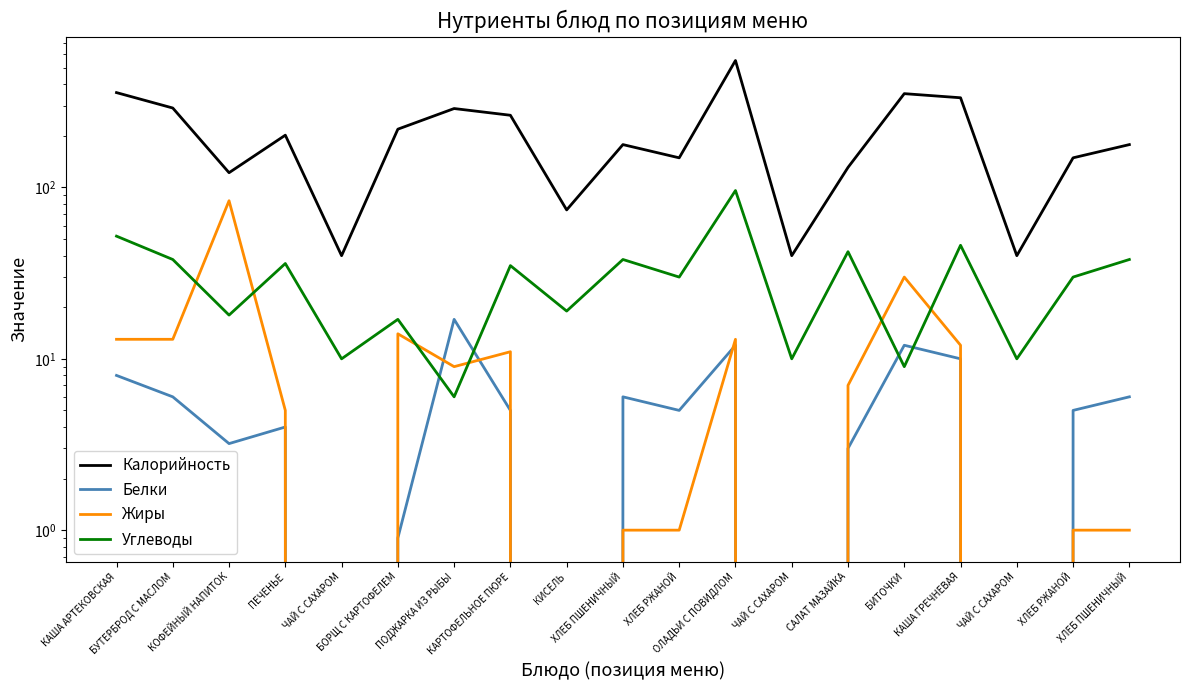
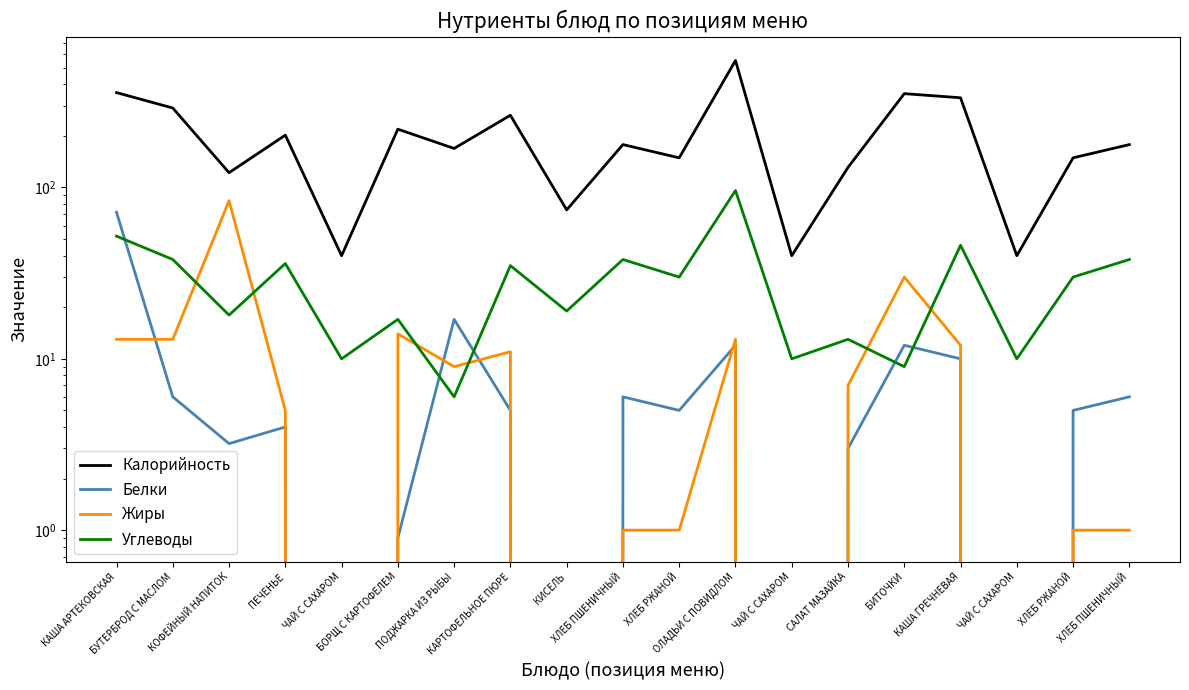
Белки, КАША АРТЕКОВСКАЯ: 8 -> 72
Калорийность, ПОДЖАРКА ИЗ РЫБЫ: 290 -> 170
Углеводы, САЛАТ МАЗАЙКА: 42 -> 13
